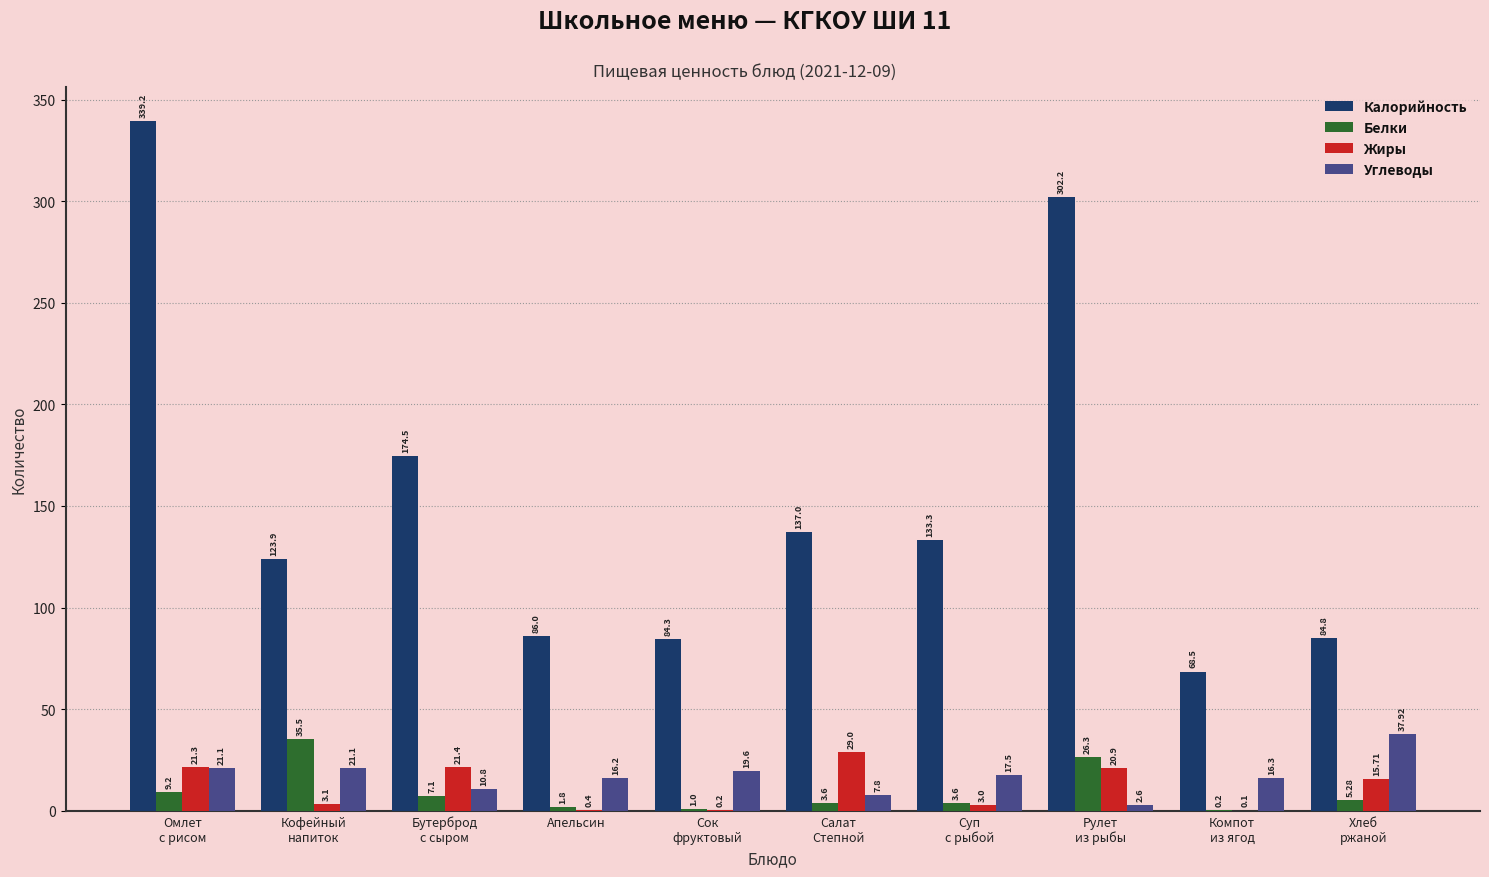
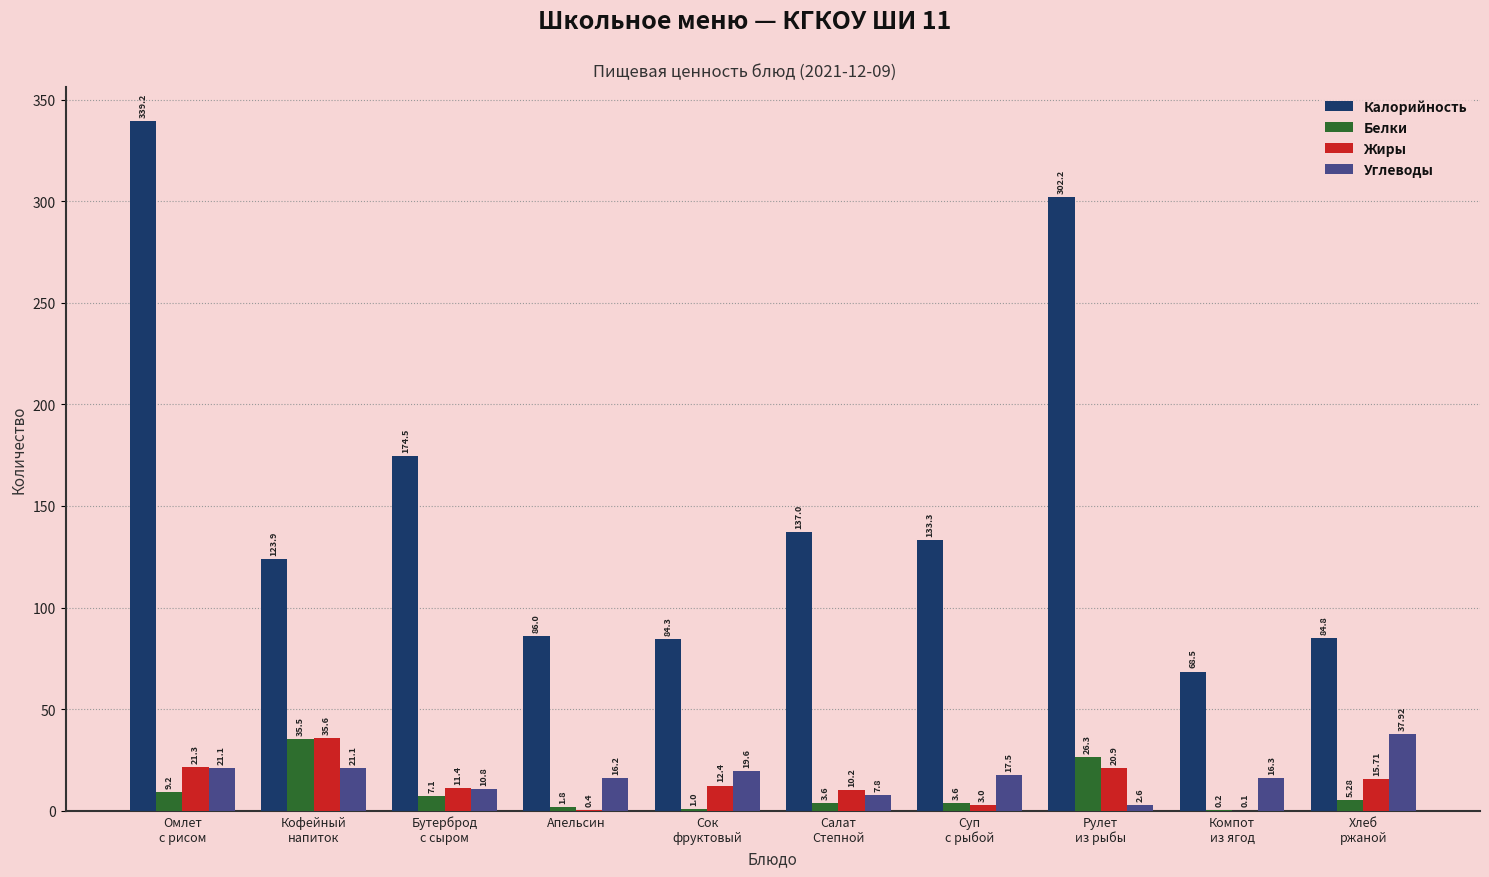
Жиры, Кофейный напиток: 3.1 -> 35.6
Жиры, Бутерброд с сыром: 21.4 -> 11.4
Жиры, Сок фруктовый: 0.2 -> 12.4
Жиры, Салат Степной: 29.0 -> 10.2
